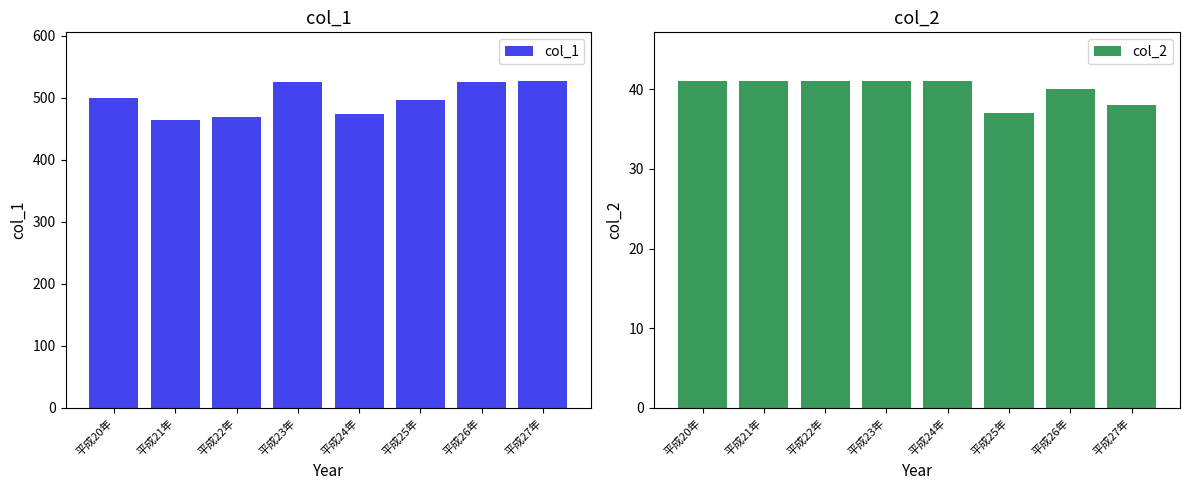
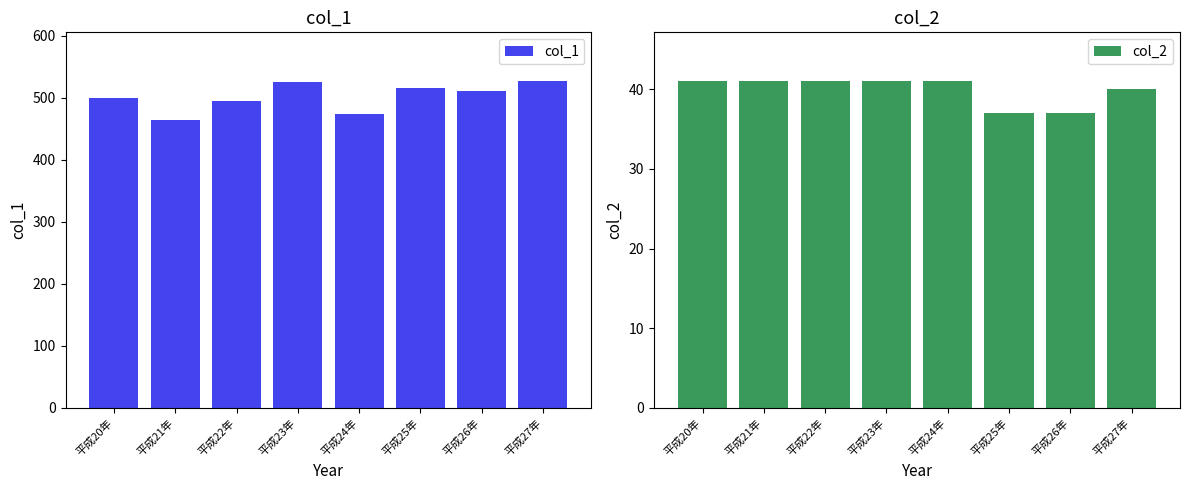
col_1, 平成22年: 470 -> 490
col_1, 平成25年: 500 -> 520
col_1, 平成26年: 520 -> 510
col_2, 平成26年: 40 -> 37
col_2, 平成27年: 38 -> 40
